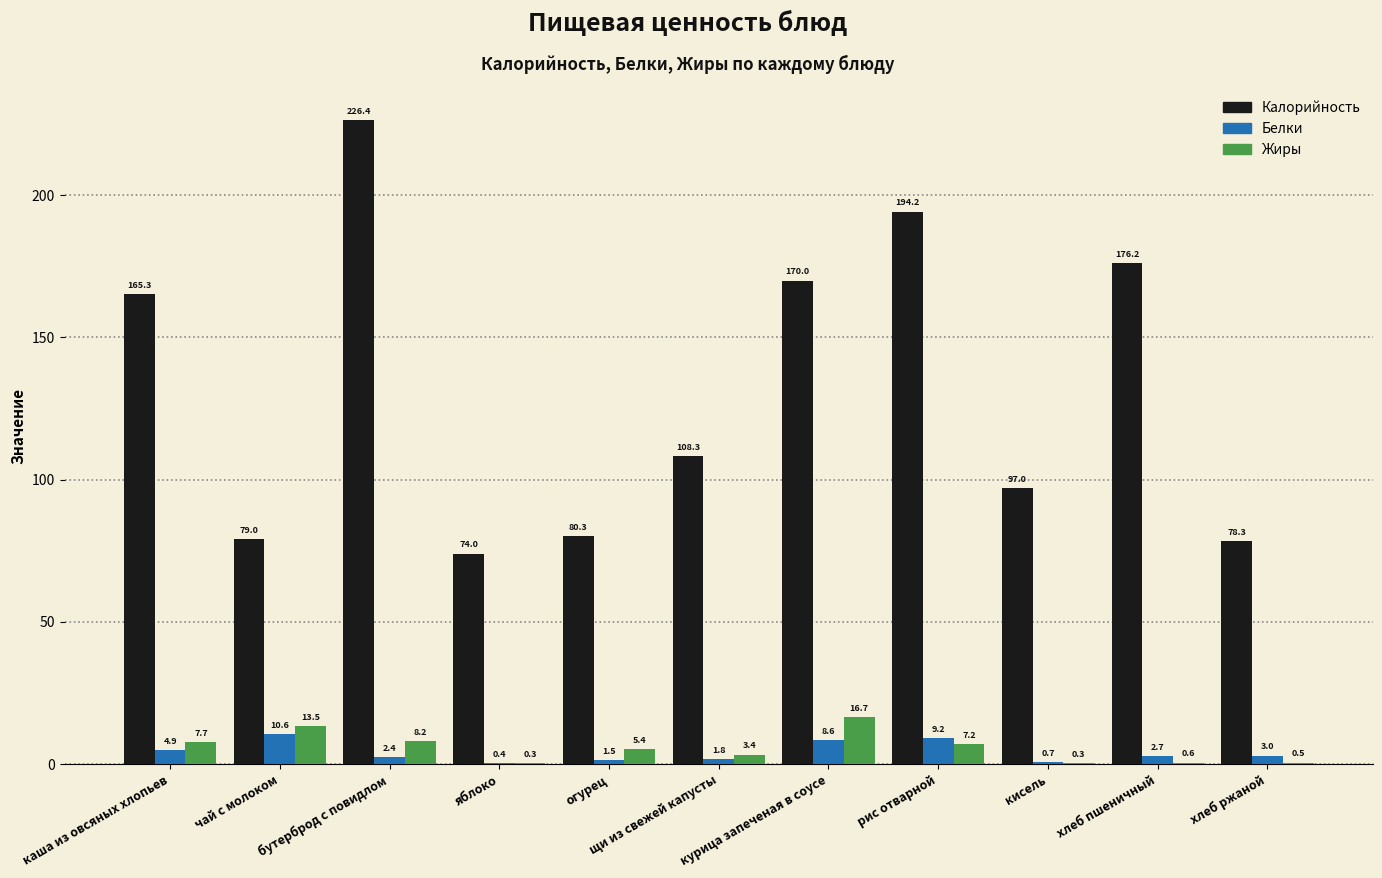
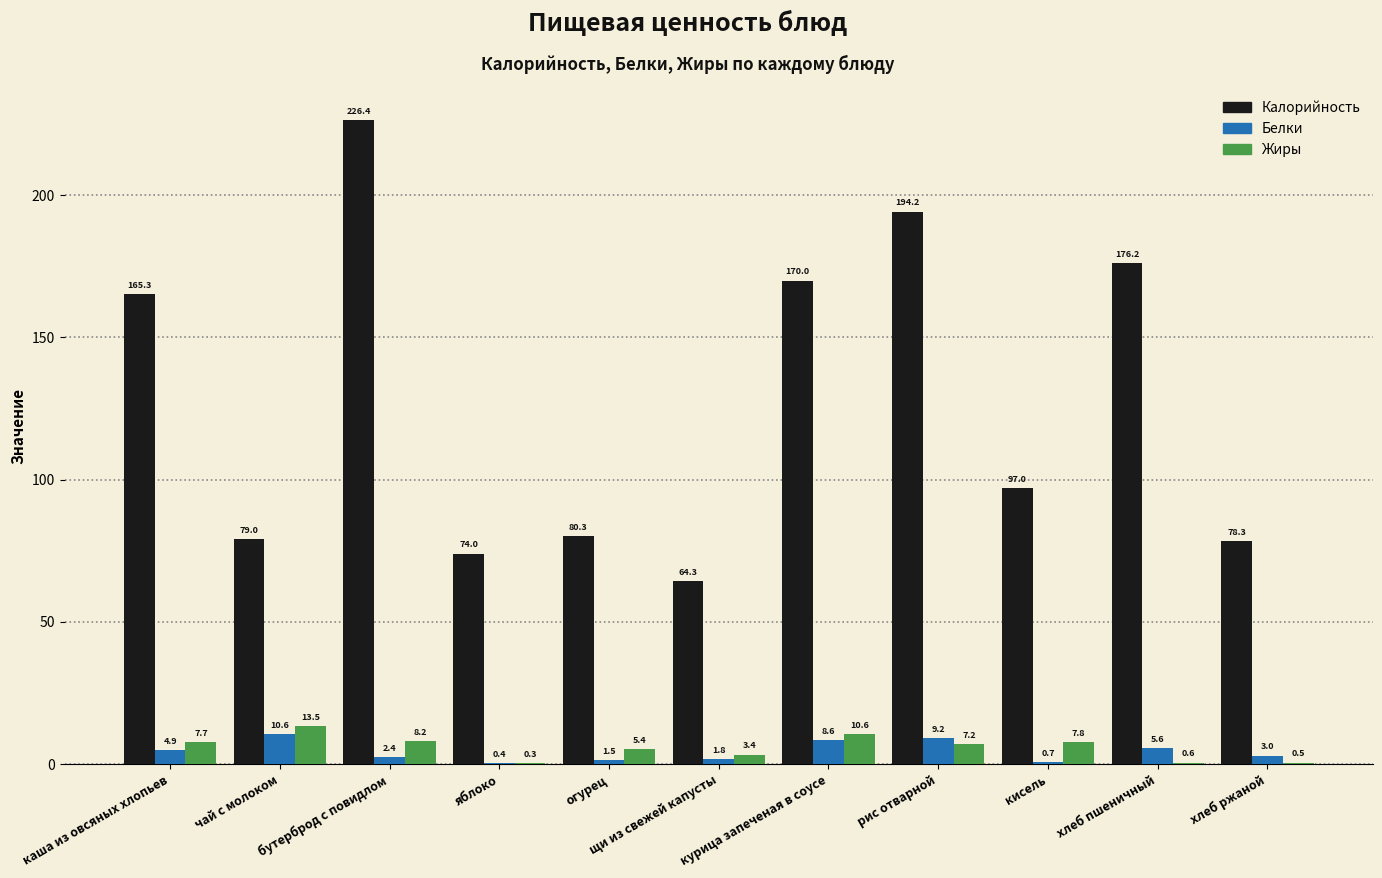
Калорийность, щи из свежей капусты: 108.3 -> 64.3
Жиры, курица запеченая в соусе: 16.7 -> 10.6
Жиры, кисель: 0.3 -> 7.8
Белки, хлеб пшеничный: 2.7 -> 5.6
